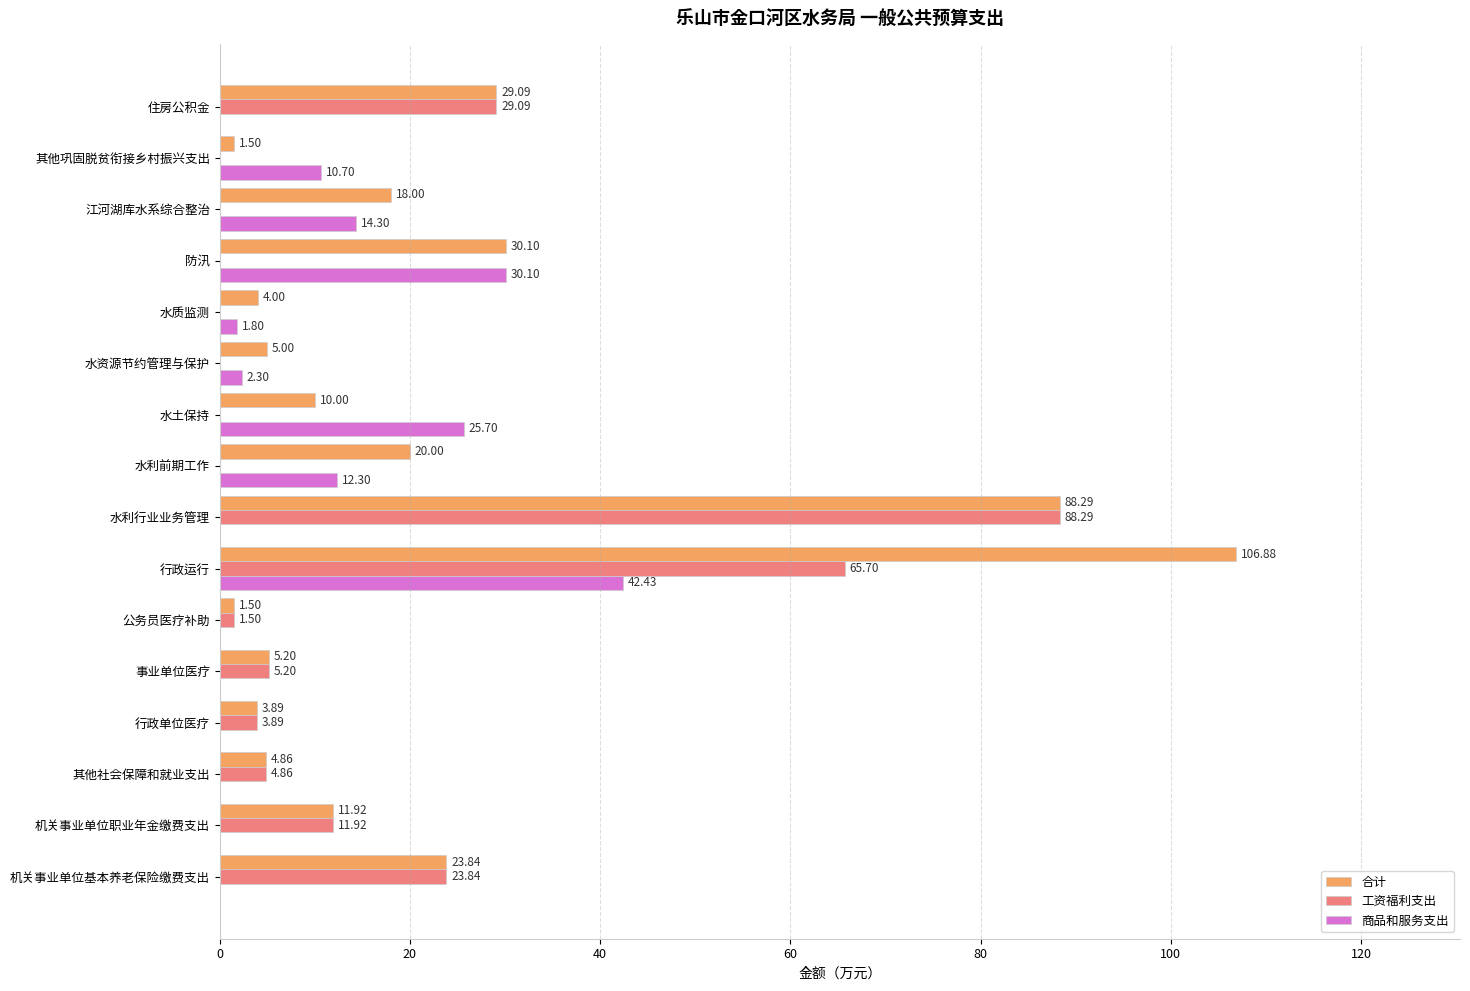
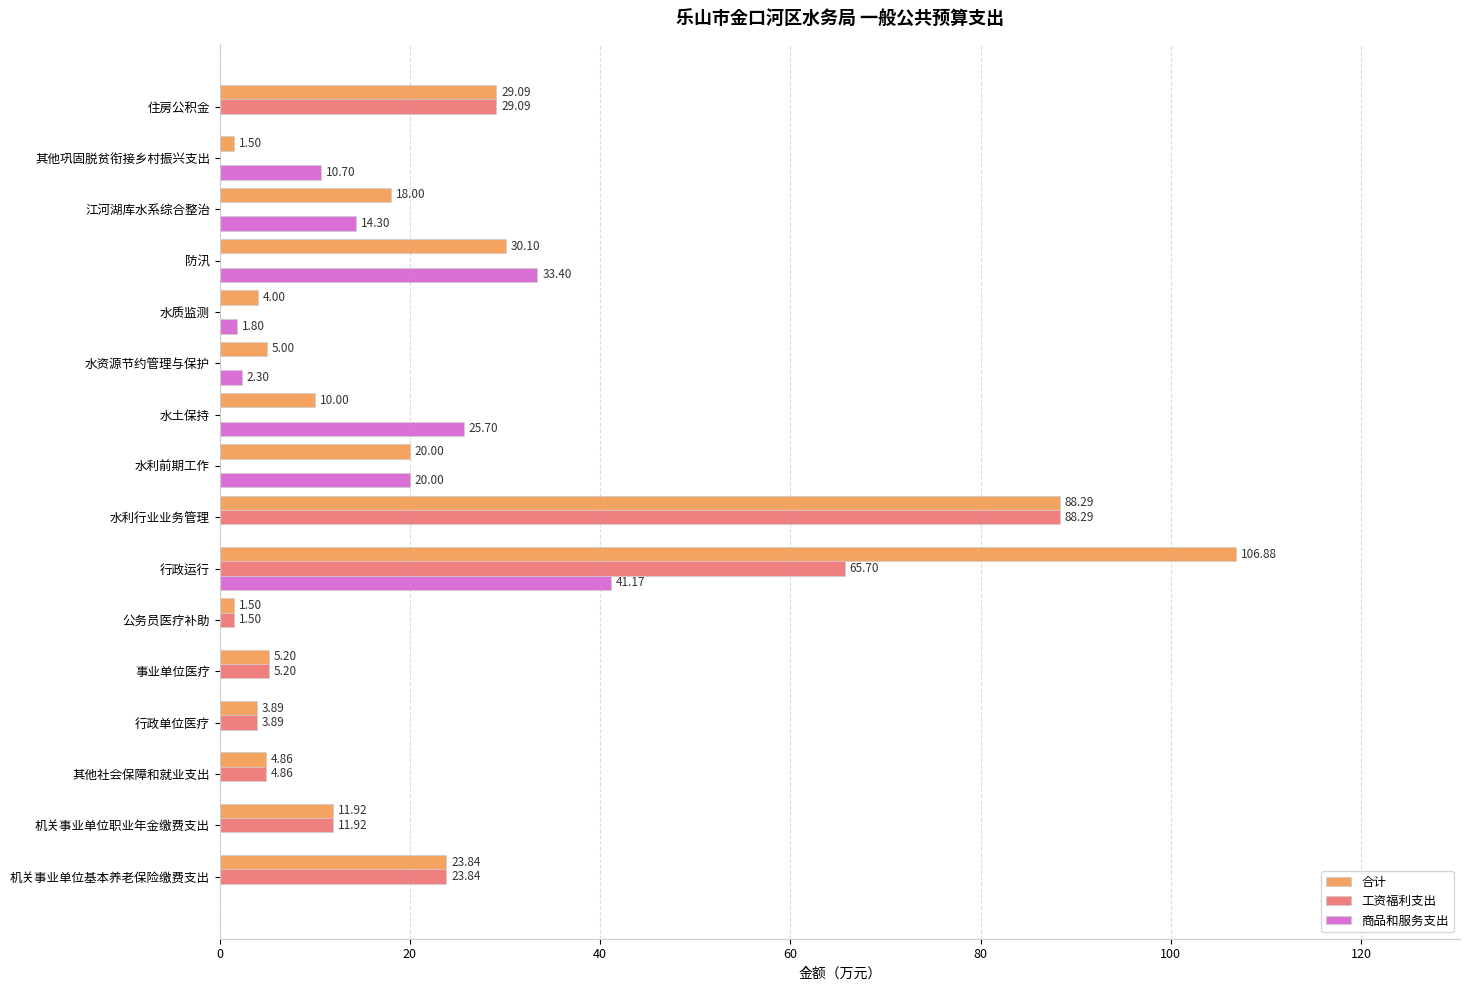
商品和服务支出, 防汛: 30.10 -> 33.40
商品和服务支出, 水利前期工作: 12.30 -> 20.00
商品和服务支出, 行政运行: 42.43 -> 41.17
